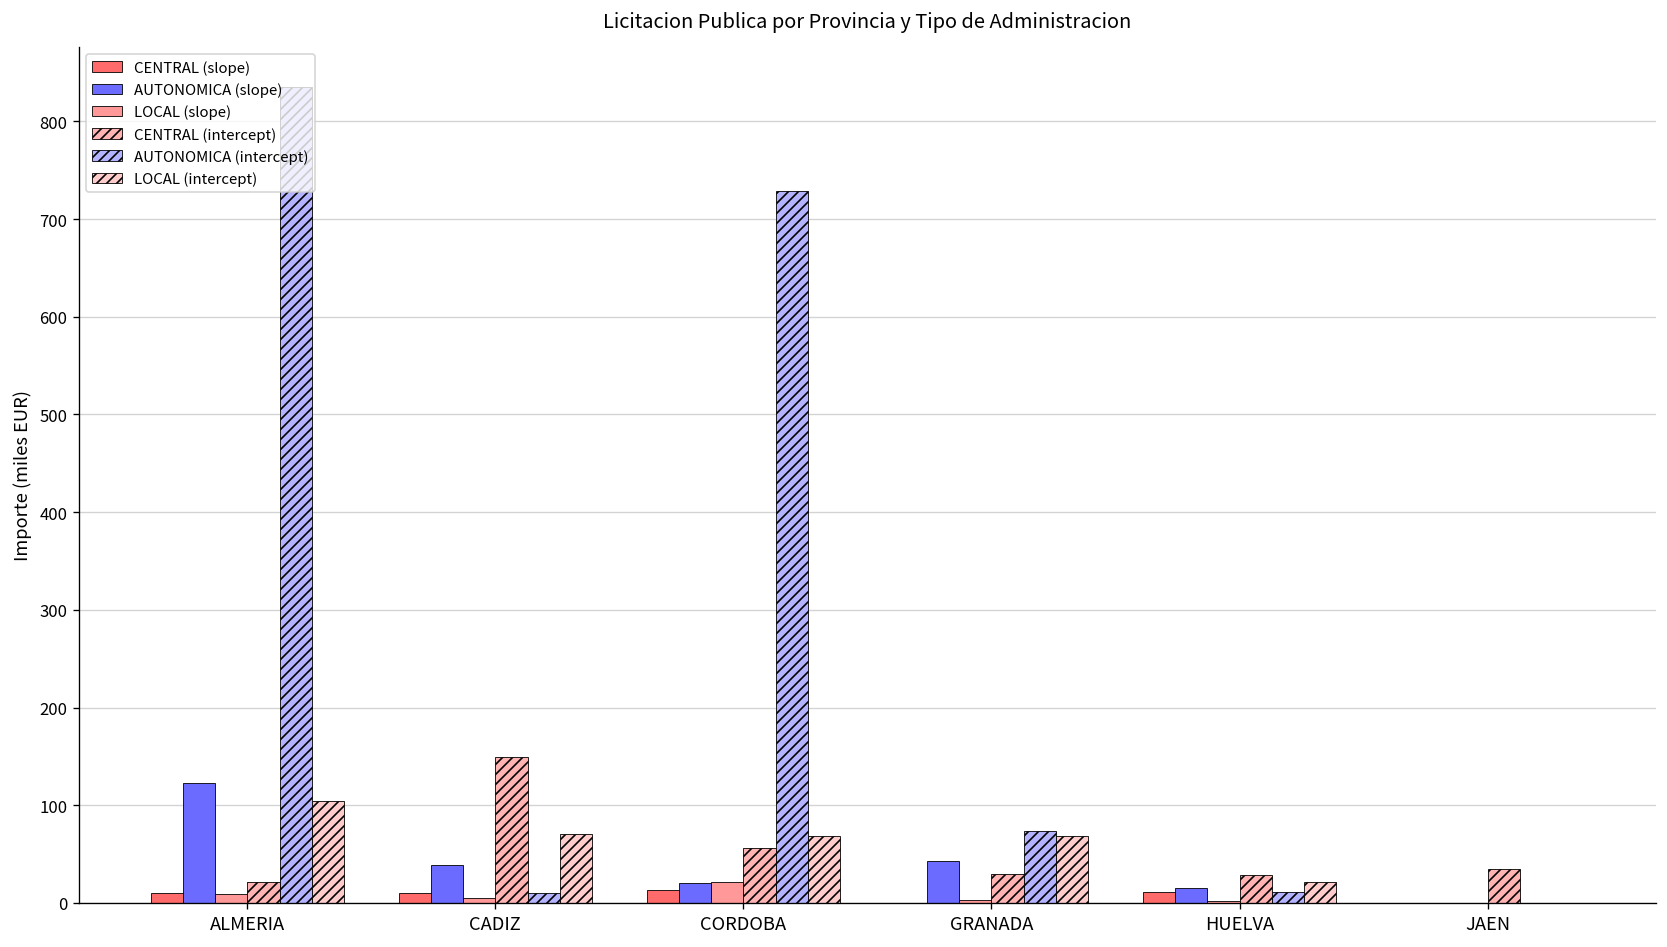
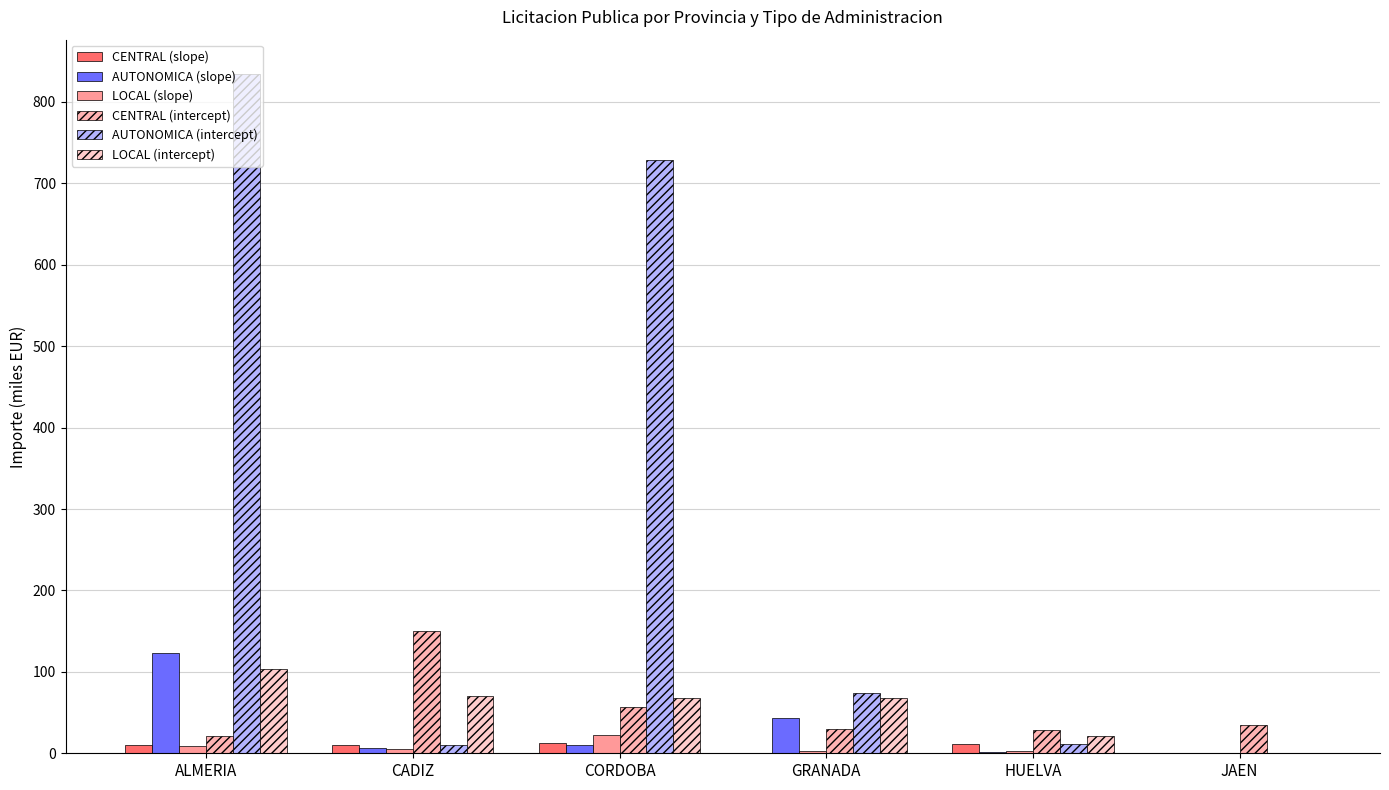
AUTONOMICA (slope), CADIZ: 40 -> 10
AUTONOMICA (slope), CORDOBA: 20 -> 10
AUTONOMICA (slope), HUELVA: 20 -> 0
